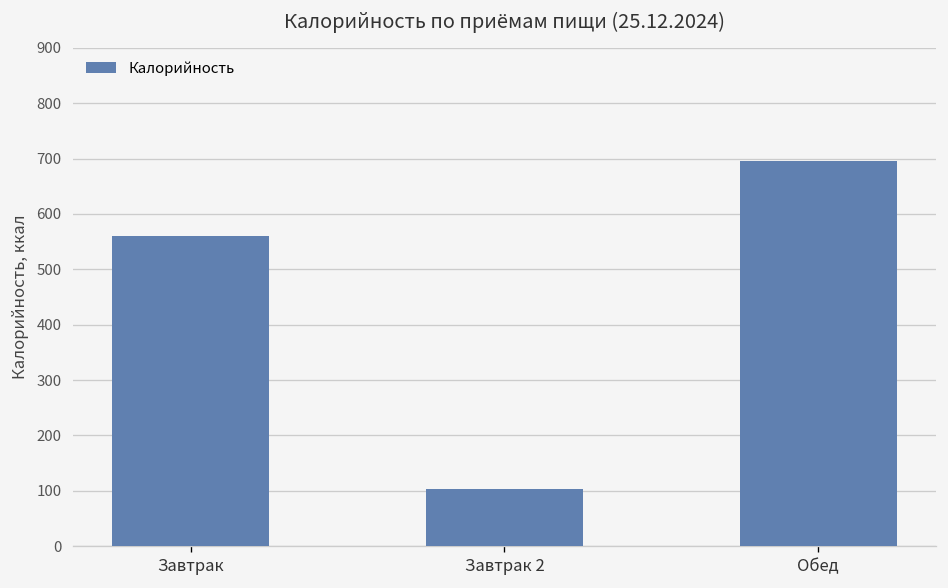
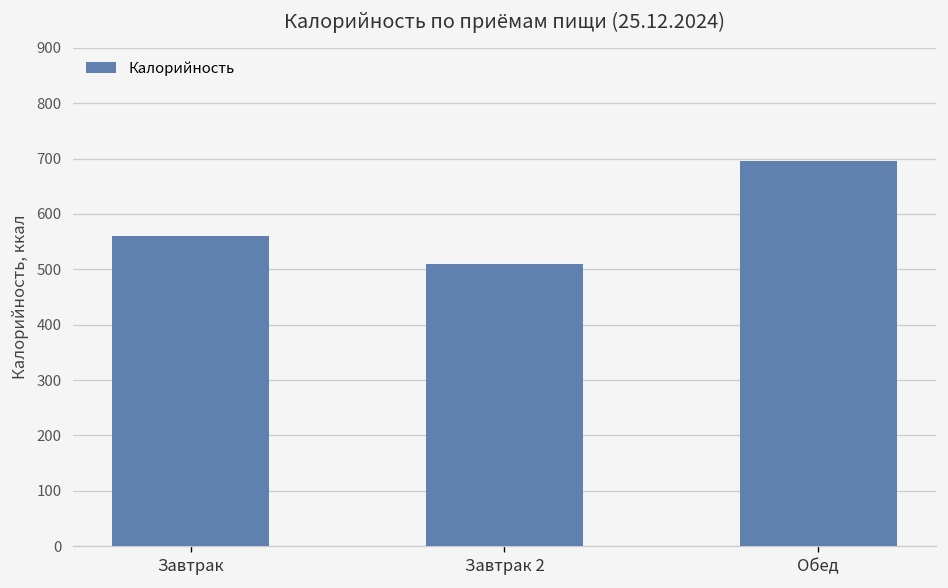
Завтрак 2: 100 -> 510
